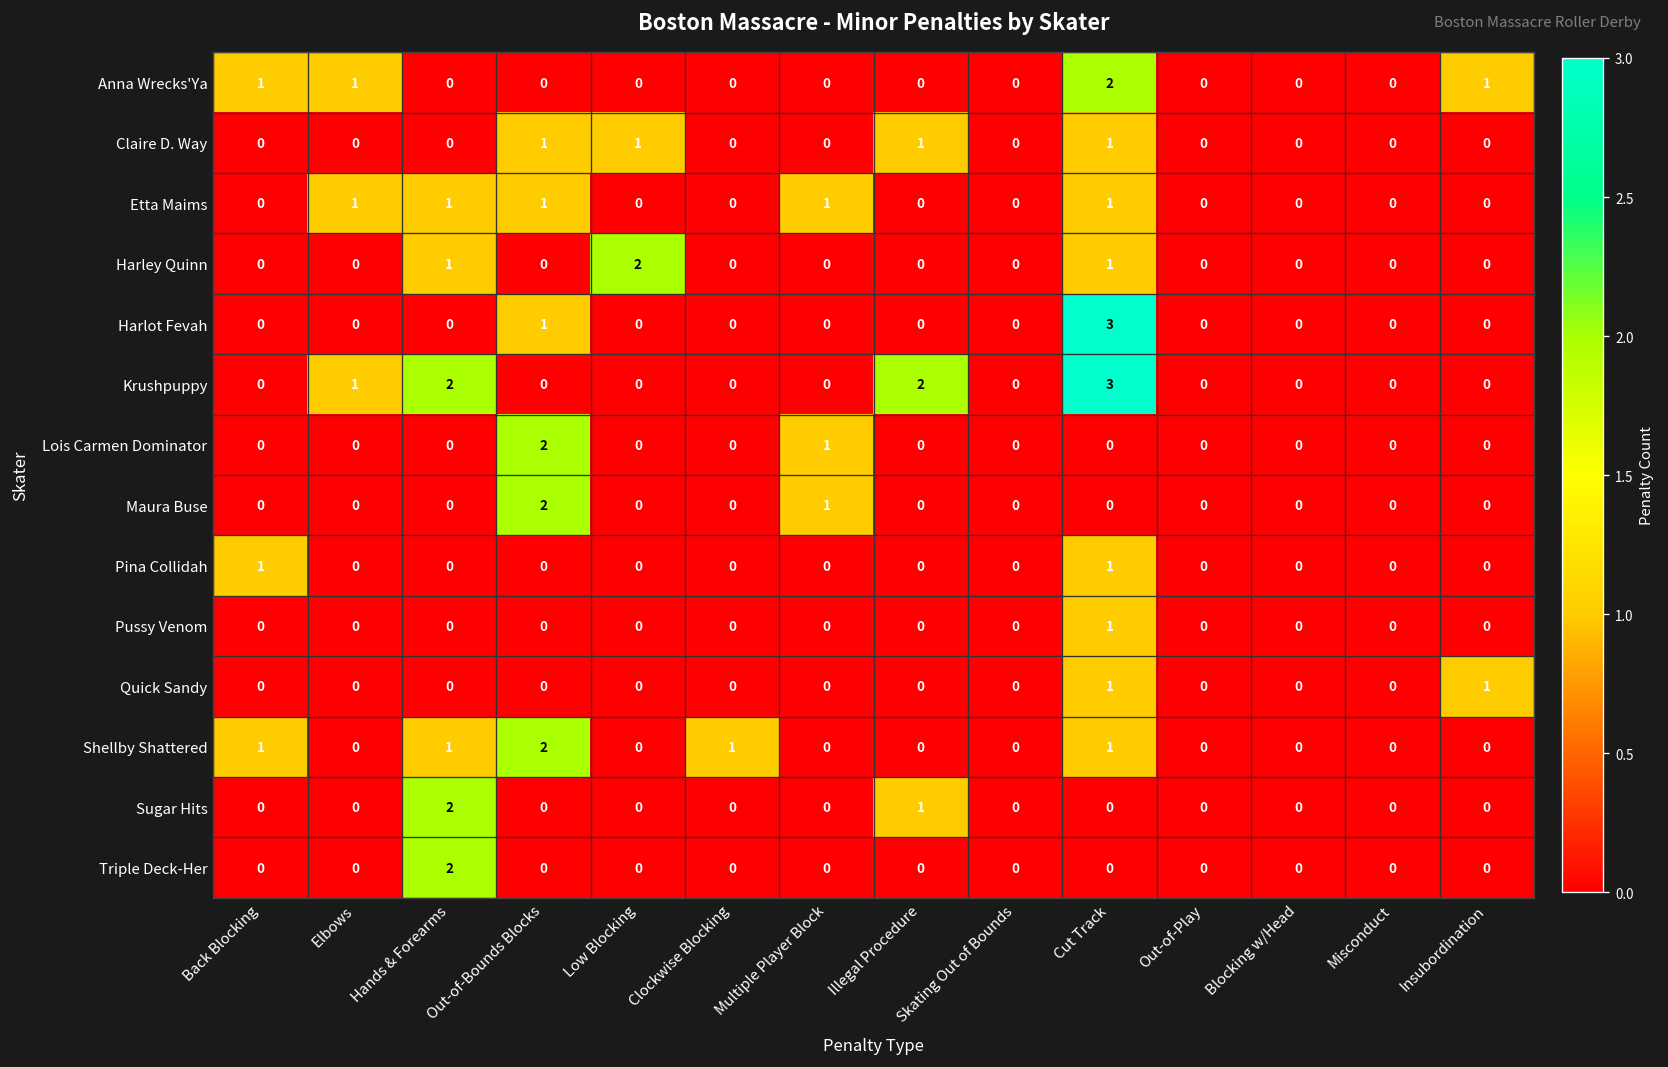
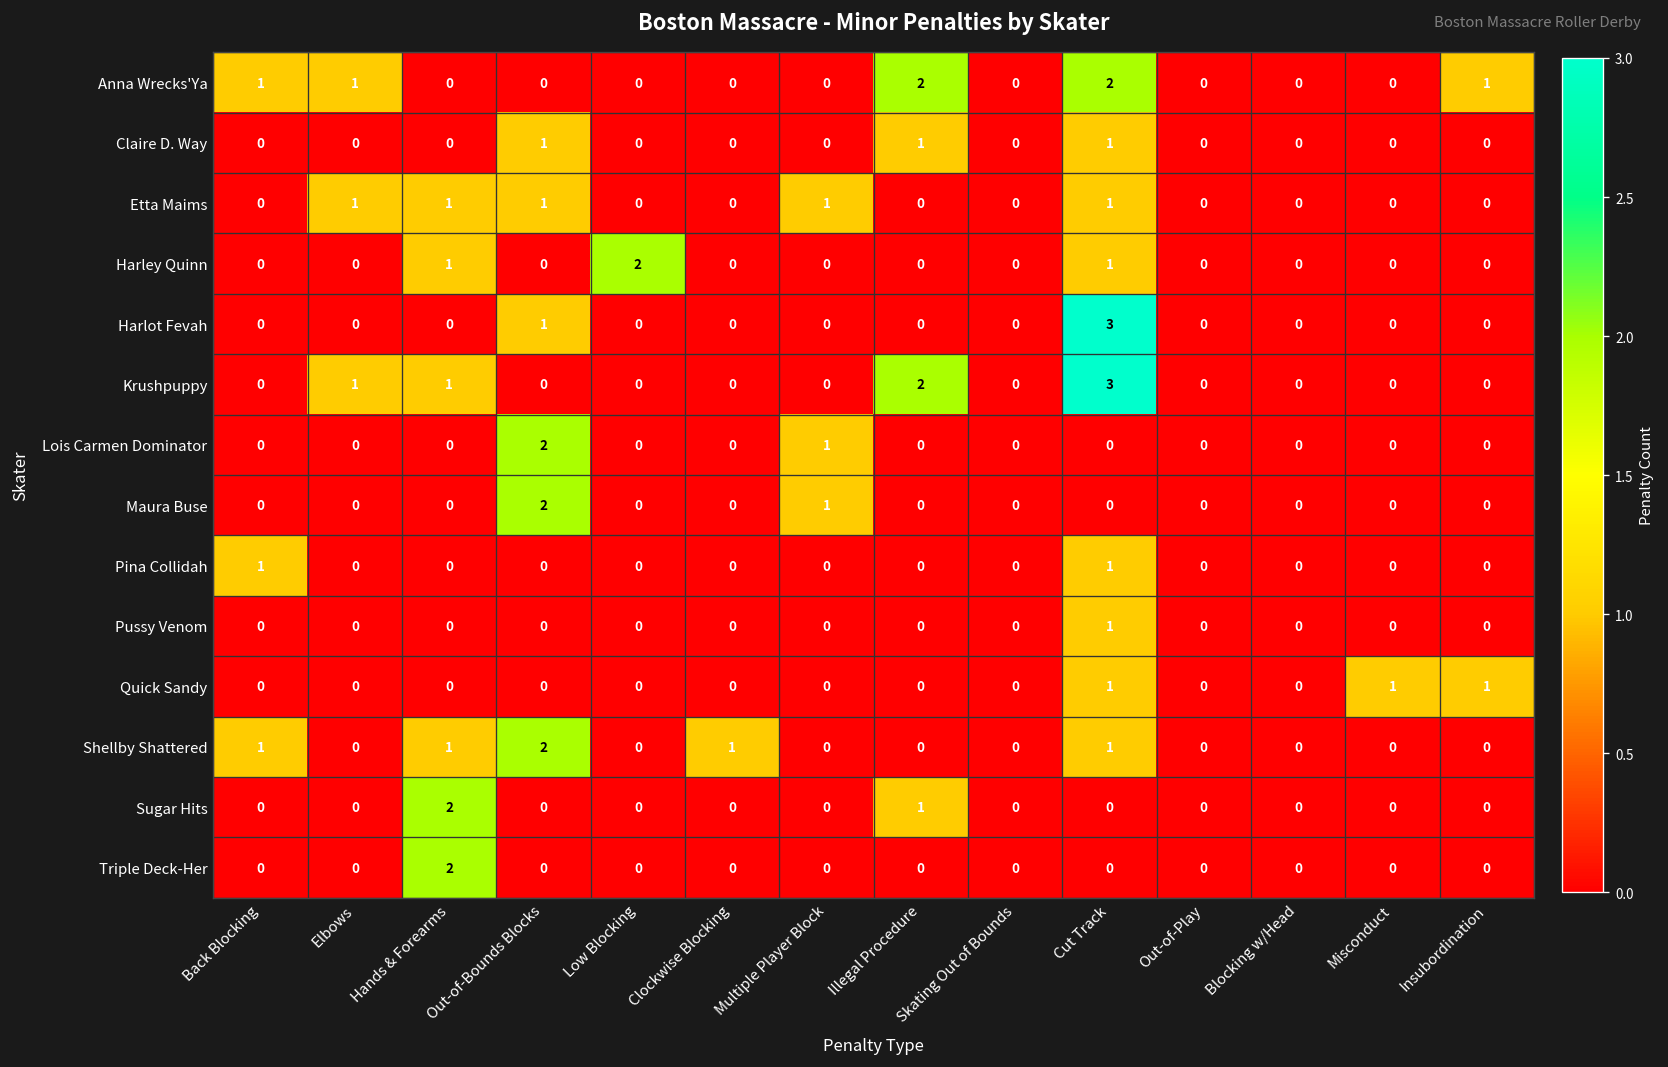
Anna Wrecks'Ya, Illegal Procedure: 0 -> 2
Claire D. Way, Low Blocking: 1 -> 0
Krushpuppy, Hands & Forearms: 2 -> 1
Quick Sandy, Misconduct: 0 -> 1
